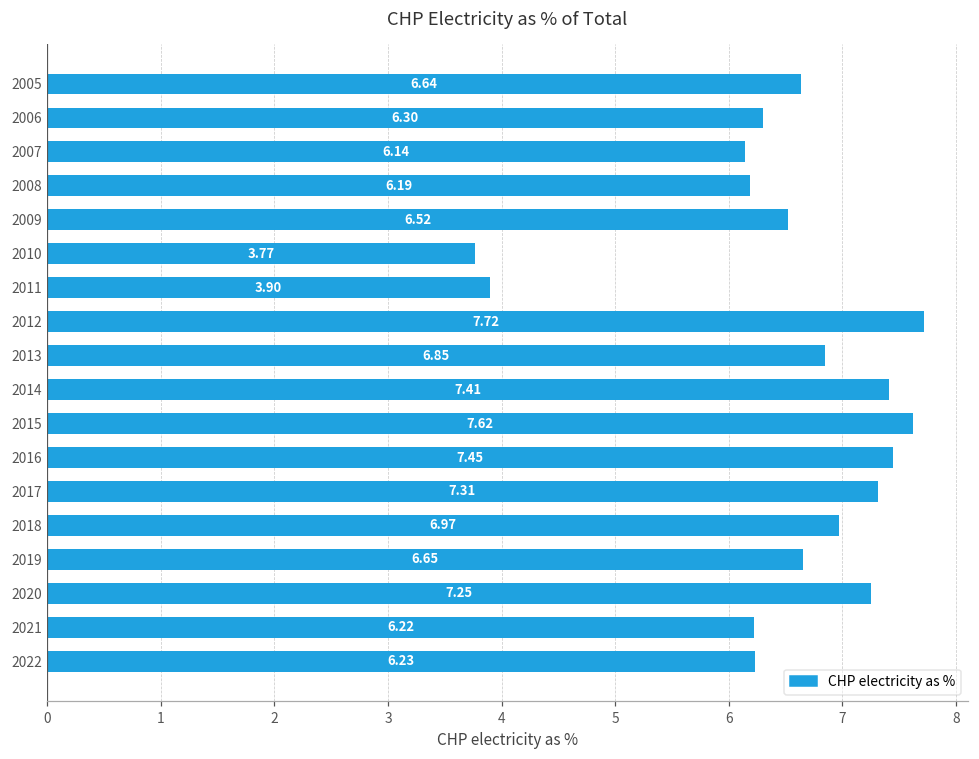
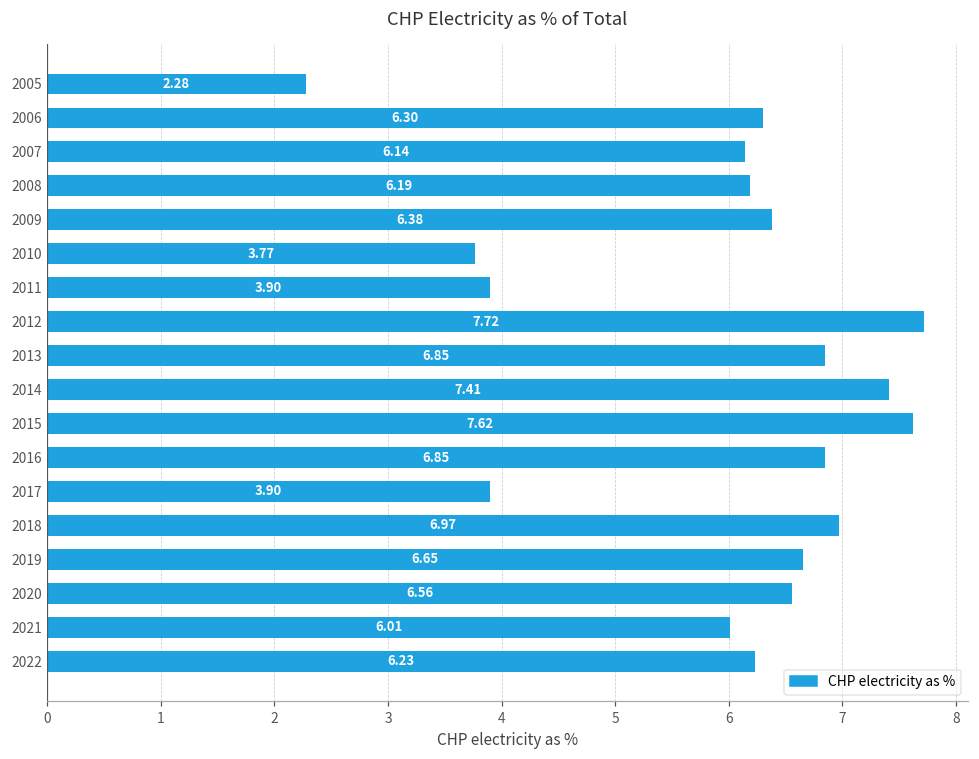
2005: 6.64 -> 2.28
2009: 6.52 -> 6.38
2016: 7.45 -> 6.85
2017: 7.31 -> 3.90
2020: 7.25 -> 6.56
2021: 6.22 -> 6.01
